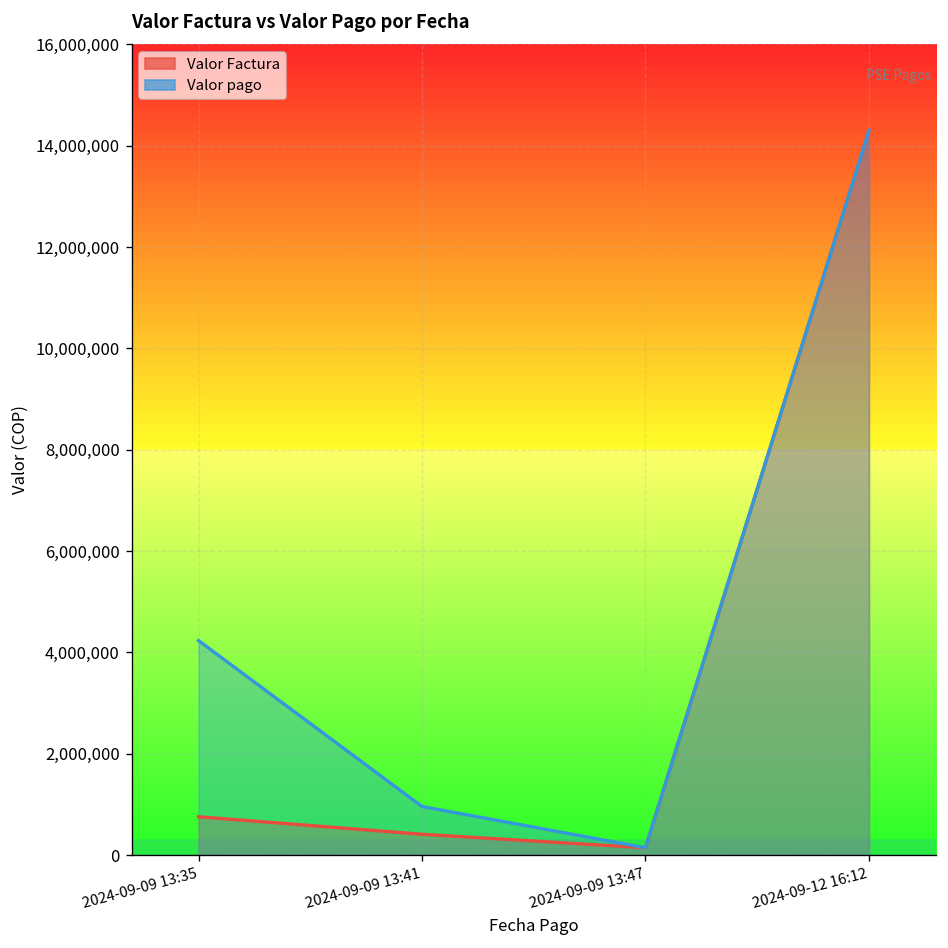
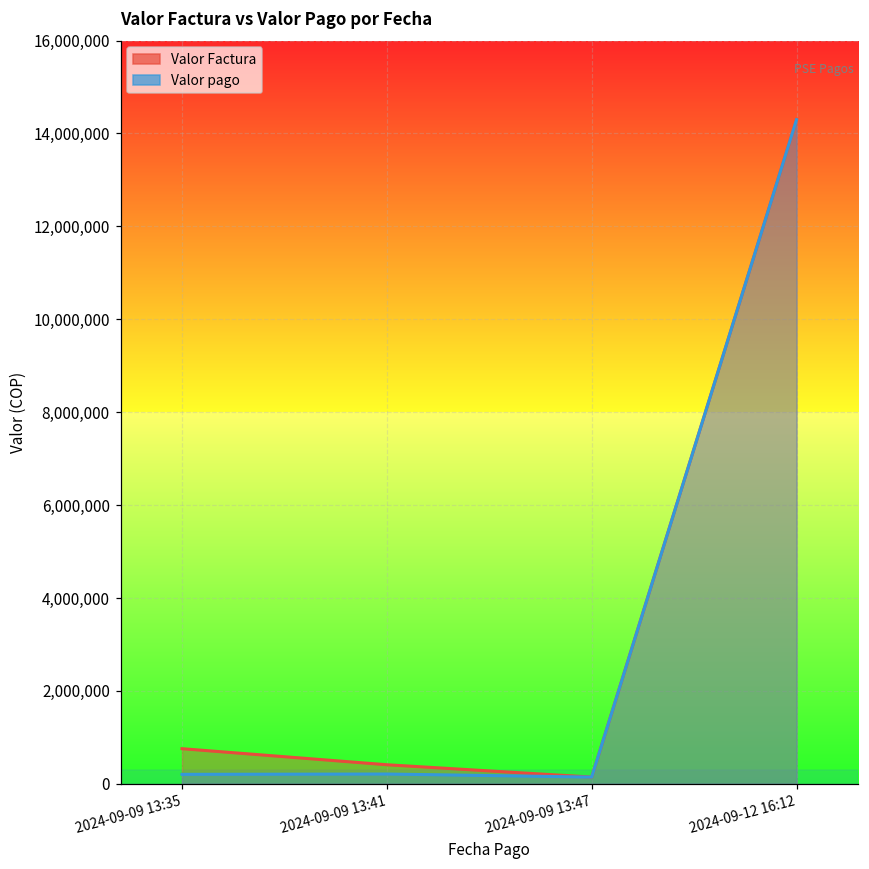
Valor pago, 2024-09-09 13:35: 4,200,000 -> 200,000
Valor pago, 2024-09-09 13:41: 1,000,000 -> 200,000
